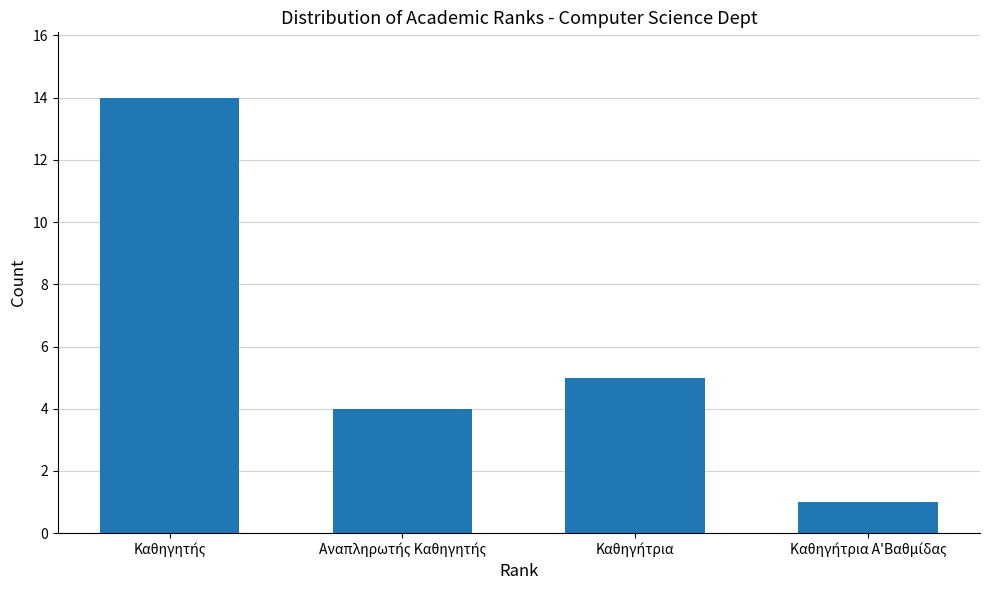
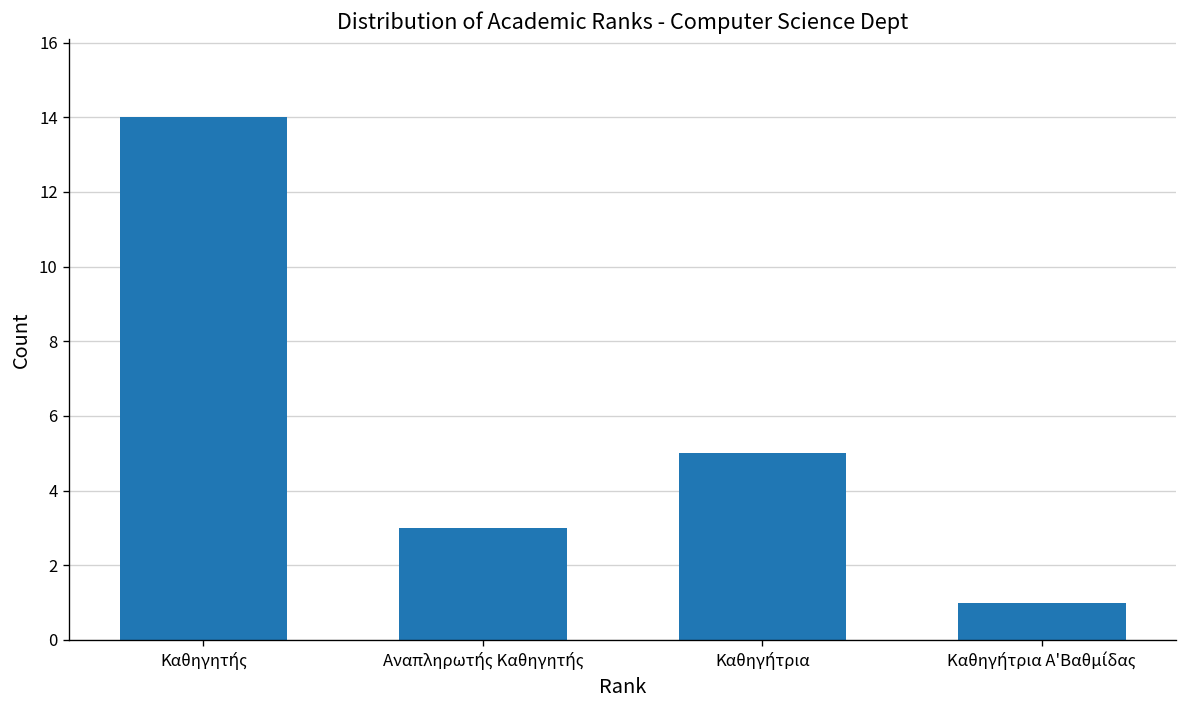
Αναπληρωτής Καθηγητής: 4 -> 3
